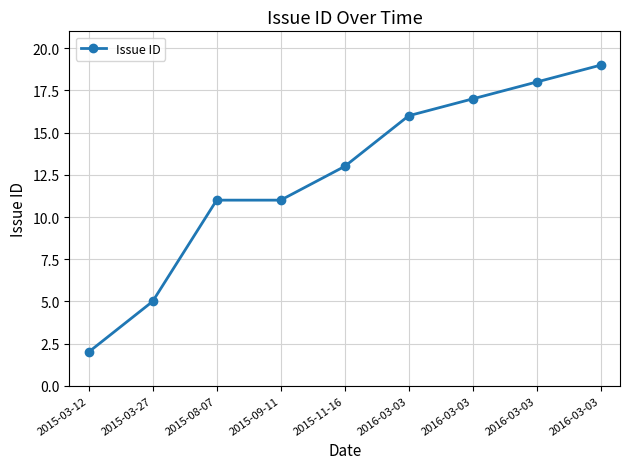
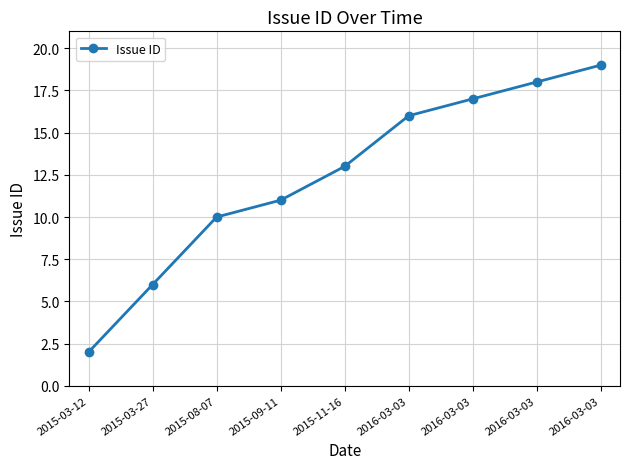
2015-03-27: 5 -> 6
2015-08-07: 11 -> 10
